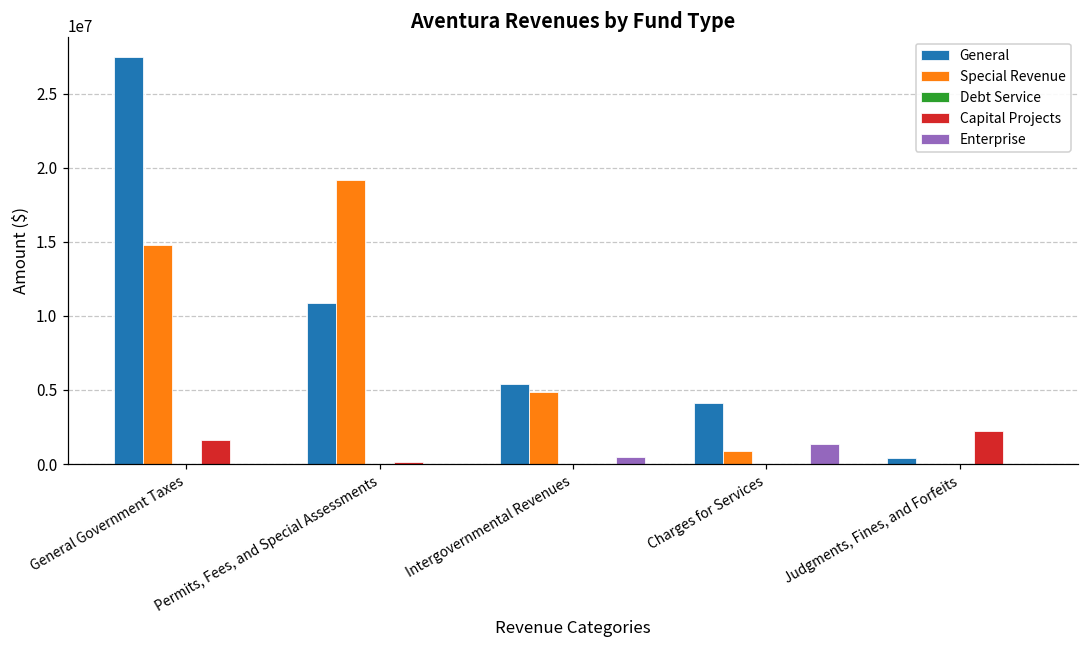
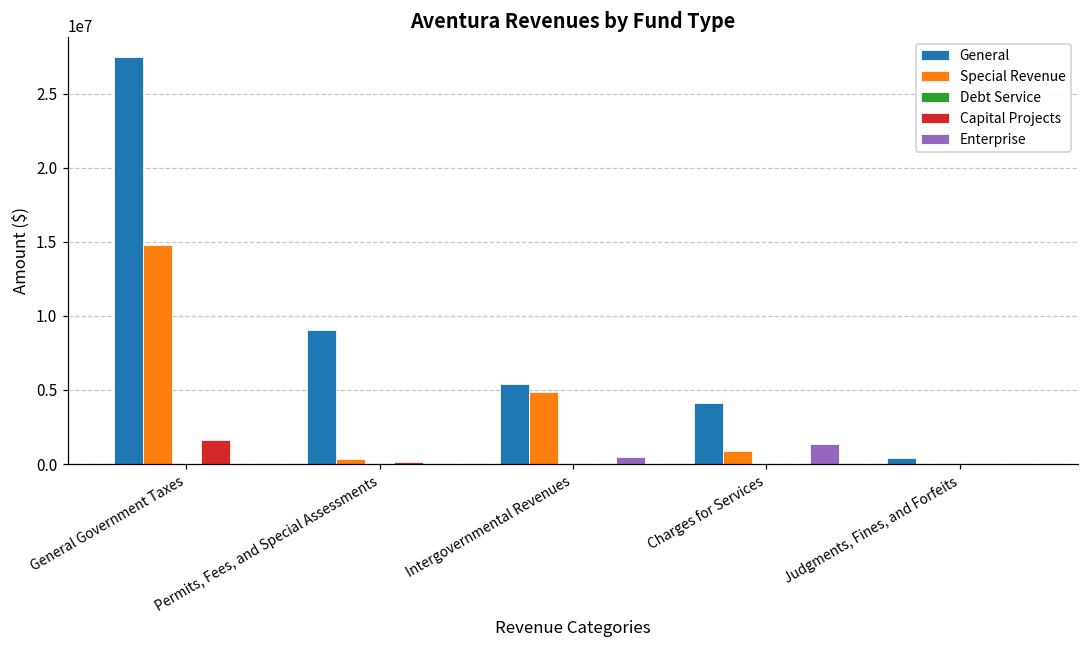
General, Permits, Fees, and Special Assessments: 10900000 -> 9000000
Special Revenue, Permits, Fees, and Special Assessments: 19200000 -> 300000
Capital Projects, Judgments, Fines, and Forfeits: 2200000 -> 0
